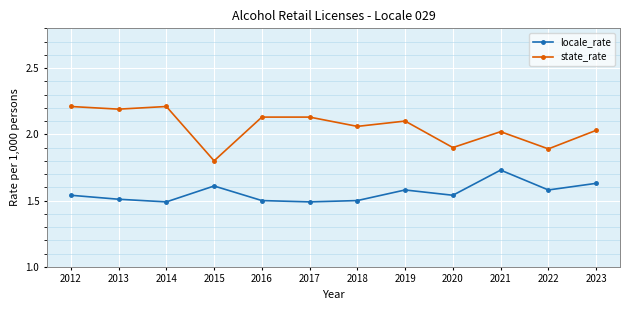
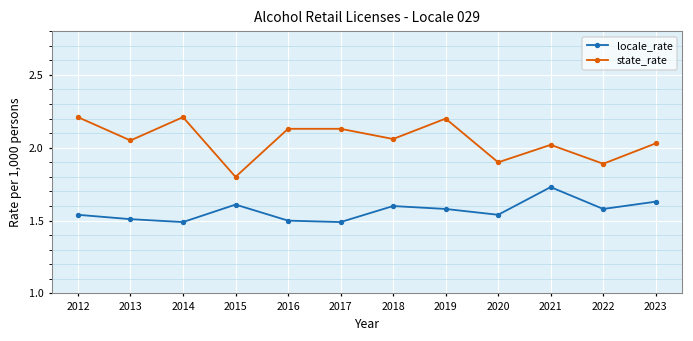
state_rate, 2013: 2.19 -> 2.05
locale_rate, 2018: 1.5 -> 1.6
state_rate, 2019: 2.1 -> 2.2
